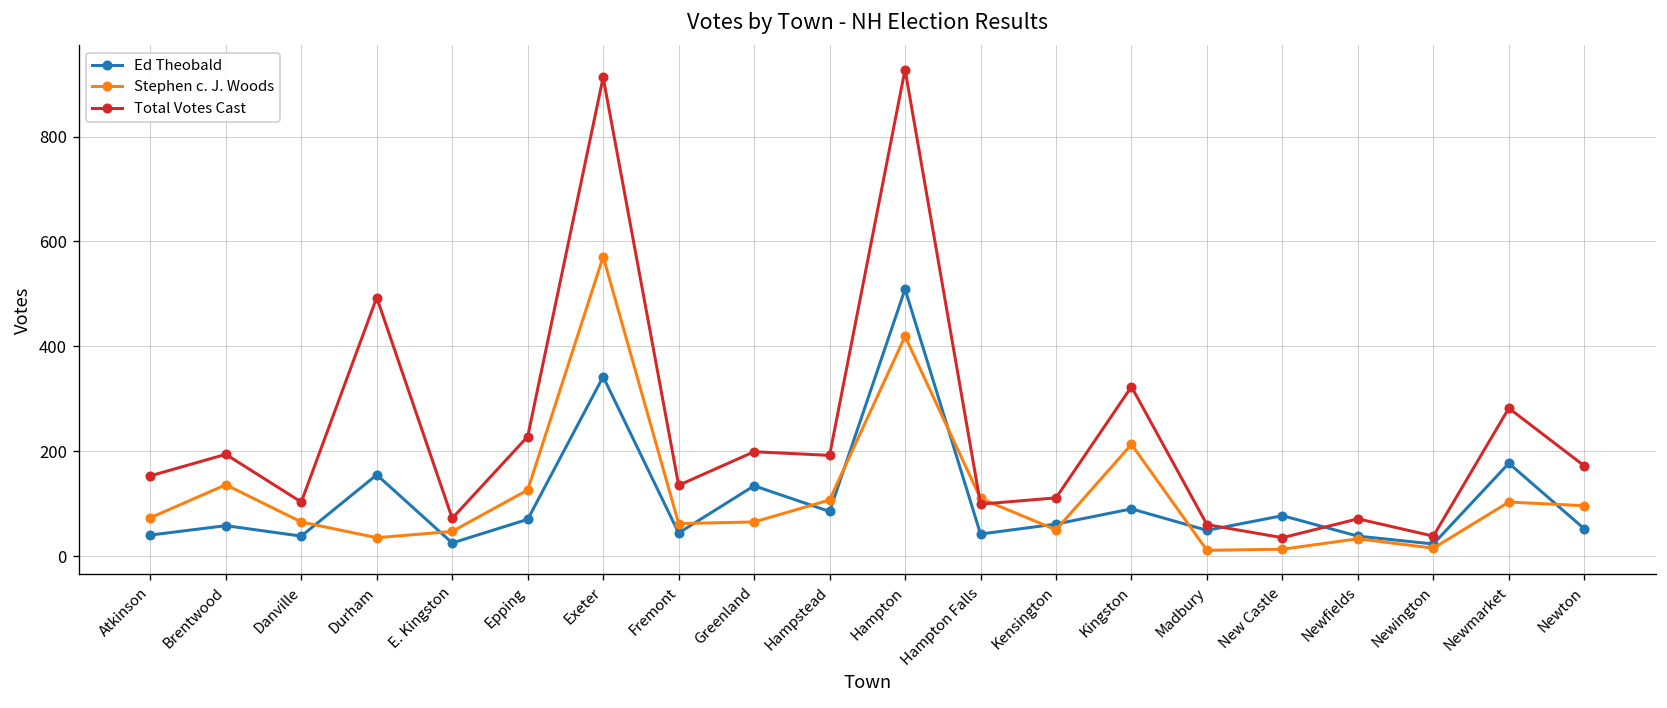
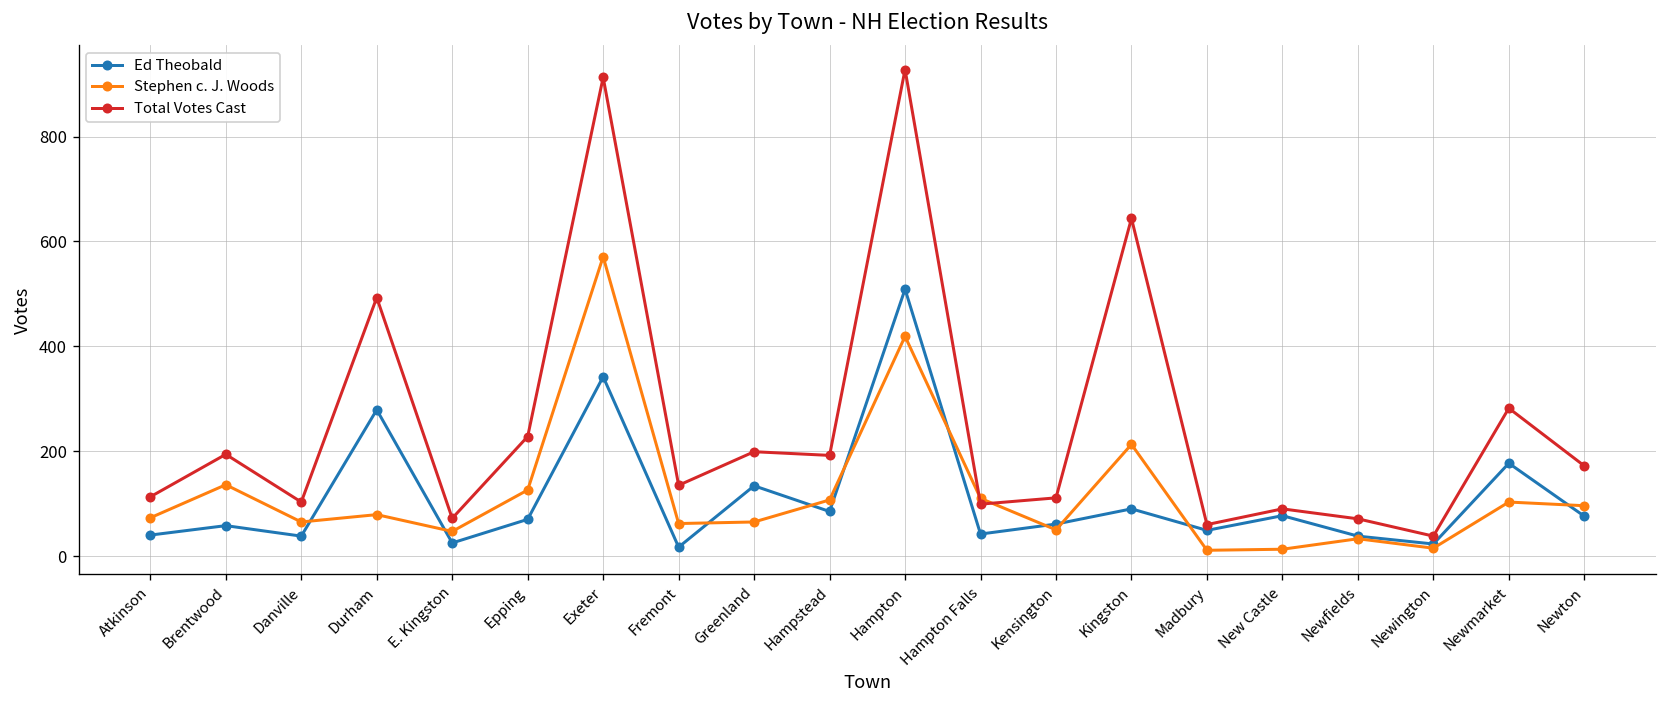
Total Votes Cast, Atkinson: 150 -> 110
Ed Theobald, Durham: 160 -> 280
Stephen c. J. Woods, Durham: 40 -> 80
Ed Theobald, Fremont: 40 -> 20
Total Votes Cast, Kingston: 320 -> 640
Total Votes Cast, New Castle: 40 -> 90
Ed Theobald, Newton: 50 -> 80
